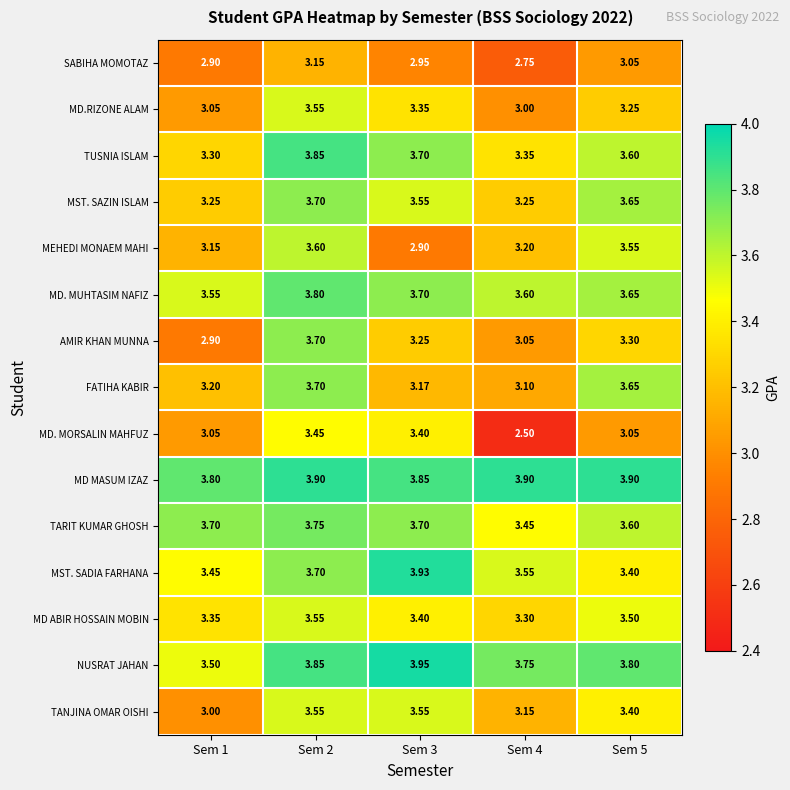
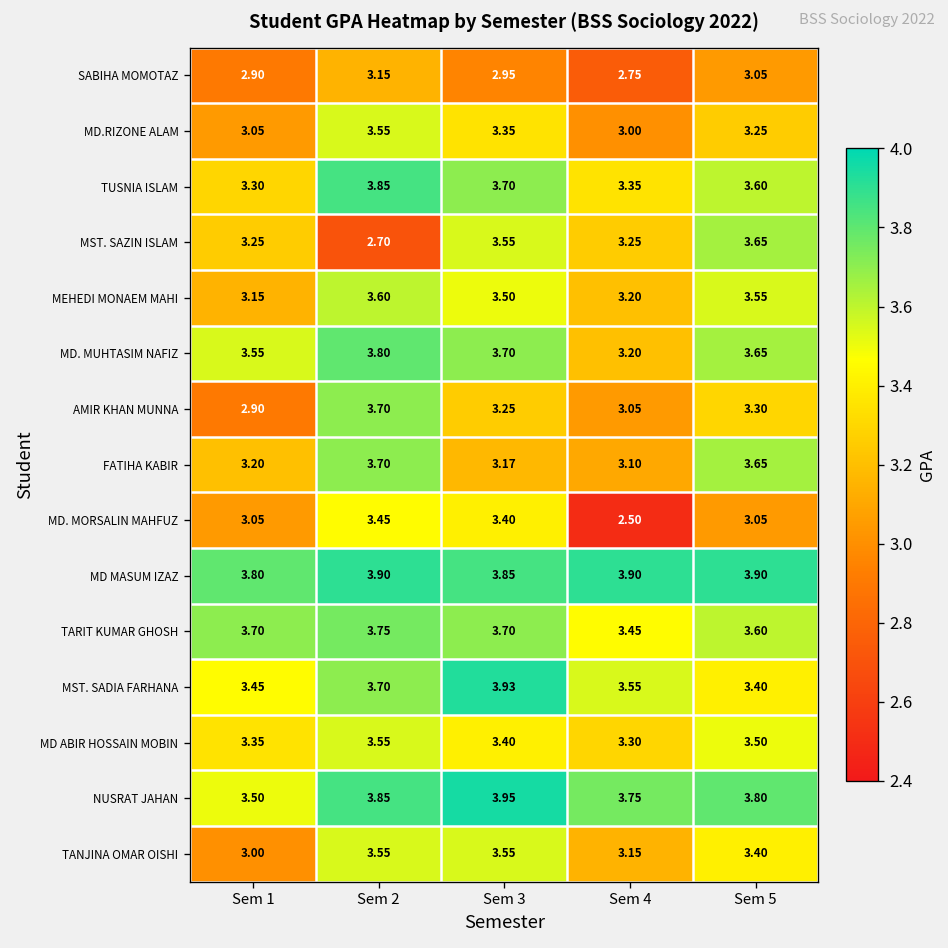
MST. SAZIN ISLAM, Sem 2: 3.70 -> 2.70
MEHEDI MONAEM MAHI, Sem 3: 2.90 -> 3.50
MD. MUHTASIM NAFIZ, Sem 4: 3.60 -> 3.20
